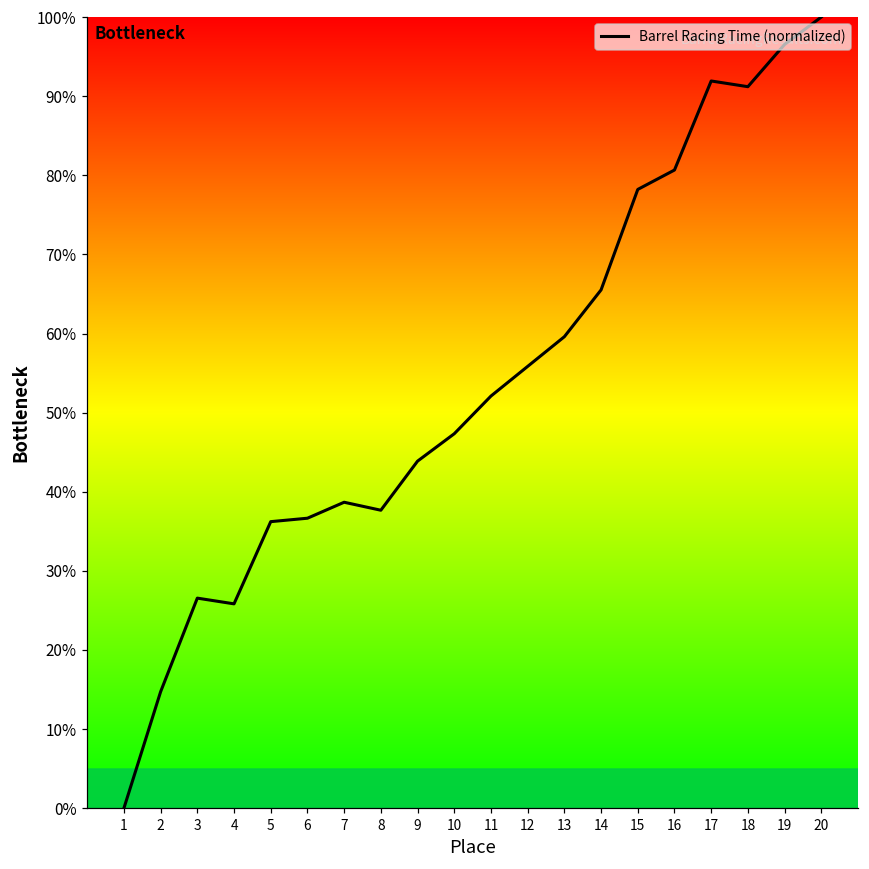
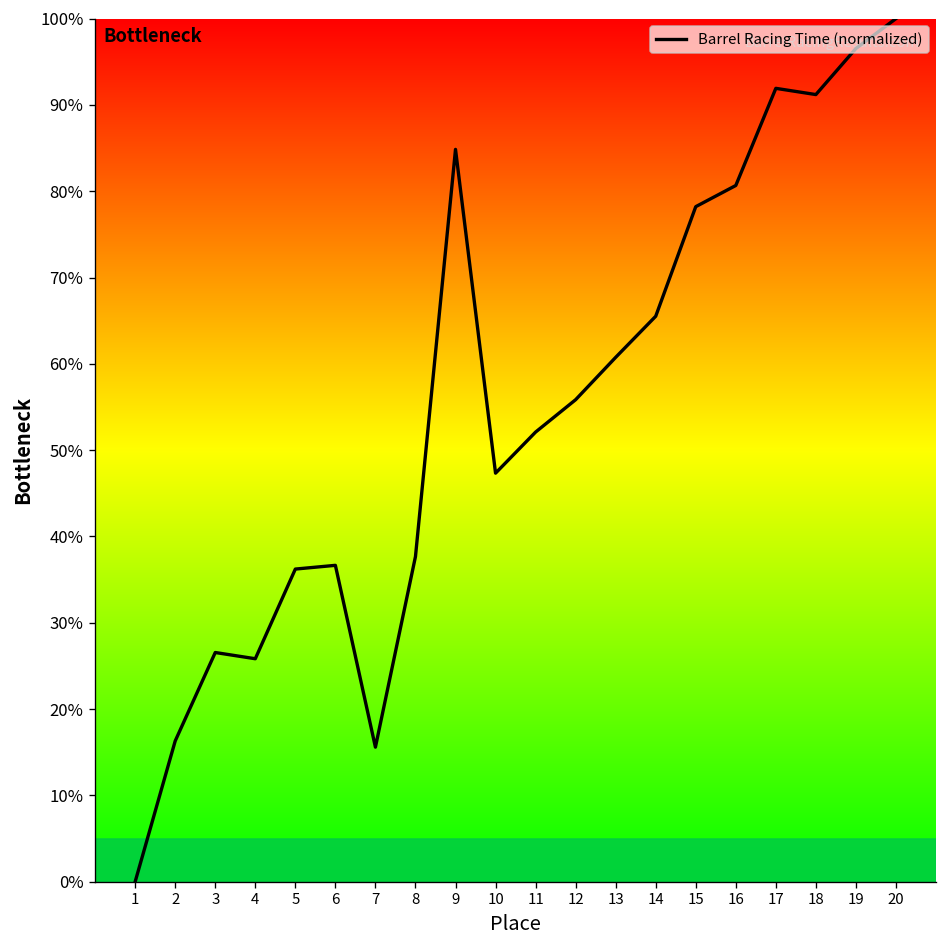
2: 15% -> 16%
7: 39% -> 16%
9: 44% -> 85%
13: 60% -> 61%
